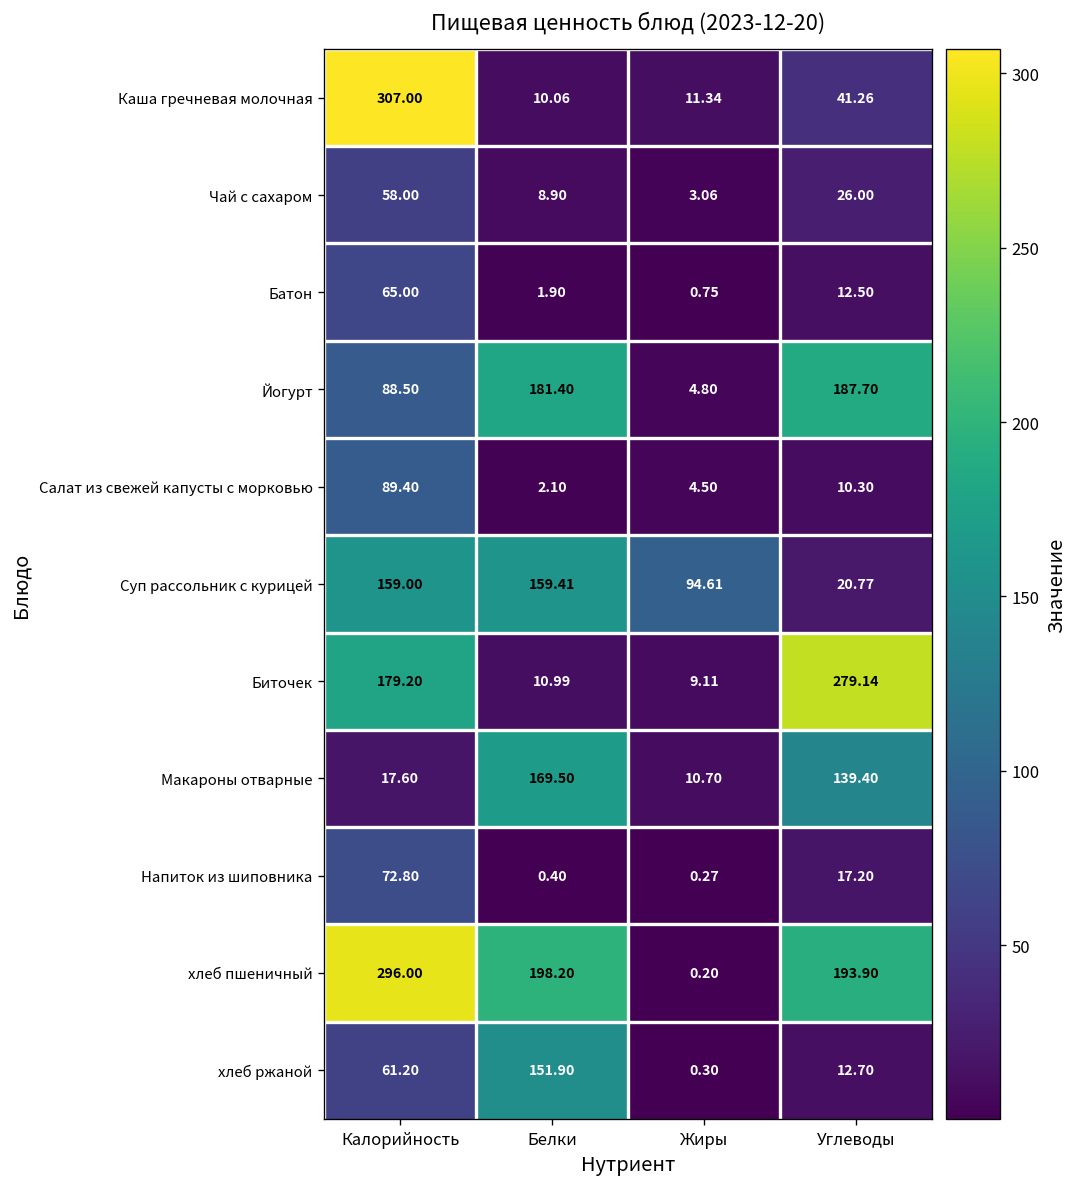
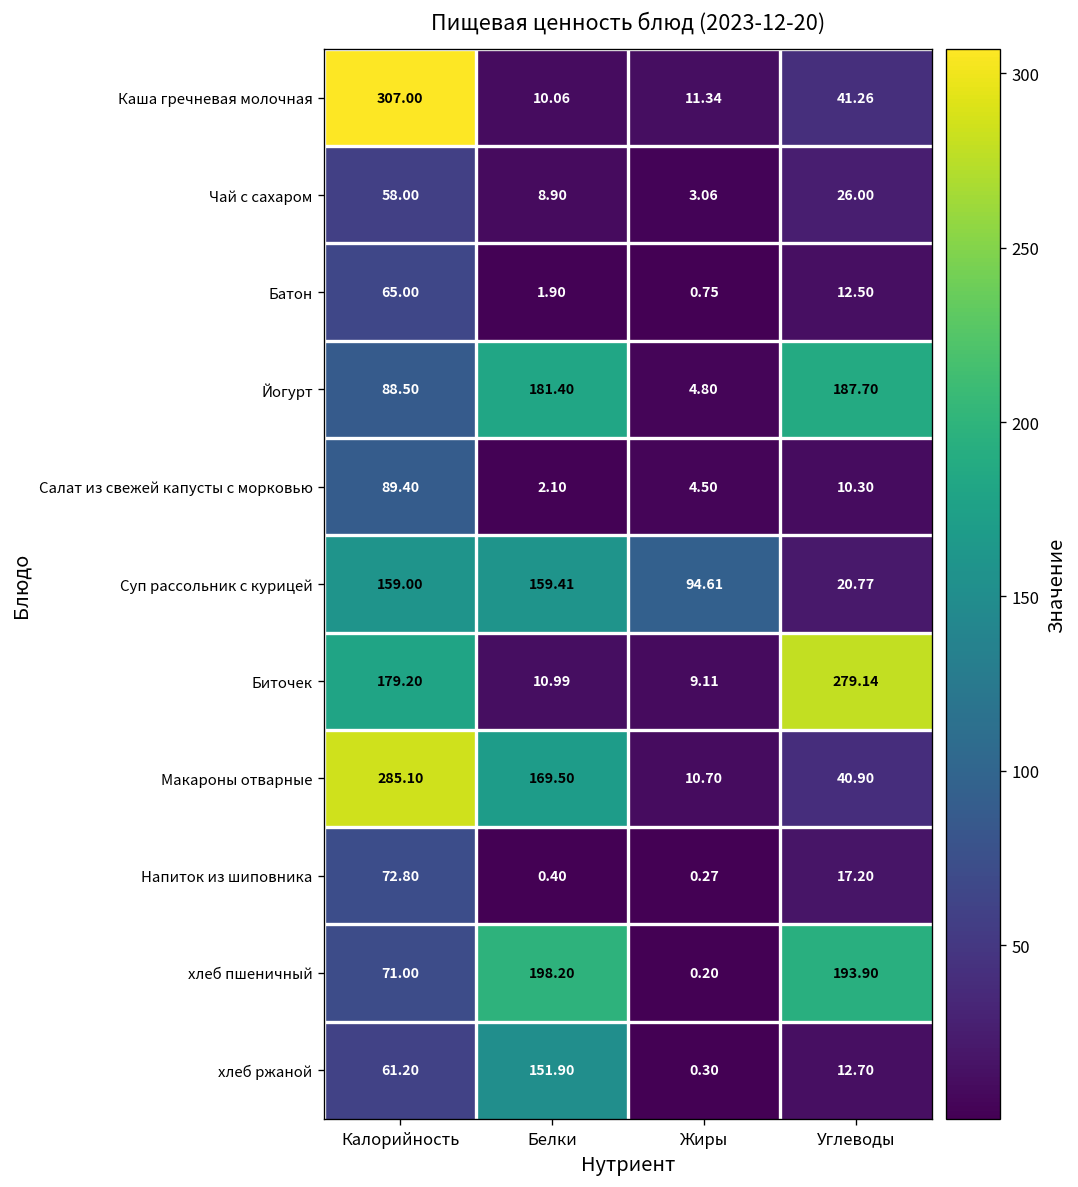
Макароны отварные, Калорийность: 17.60 -> 285.10
Макароны отварные, Углеводы: 139.40 -> 40.90
хлеб пшеничный, Калорийность: 296.00 -> 71.00
